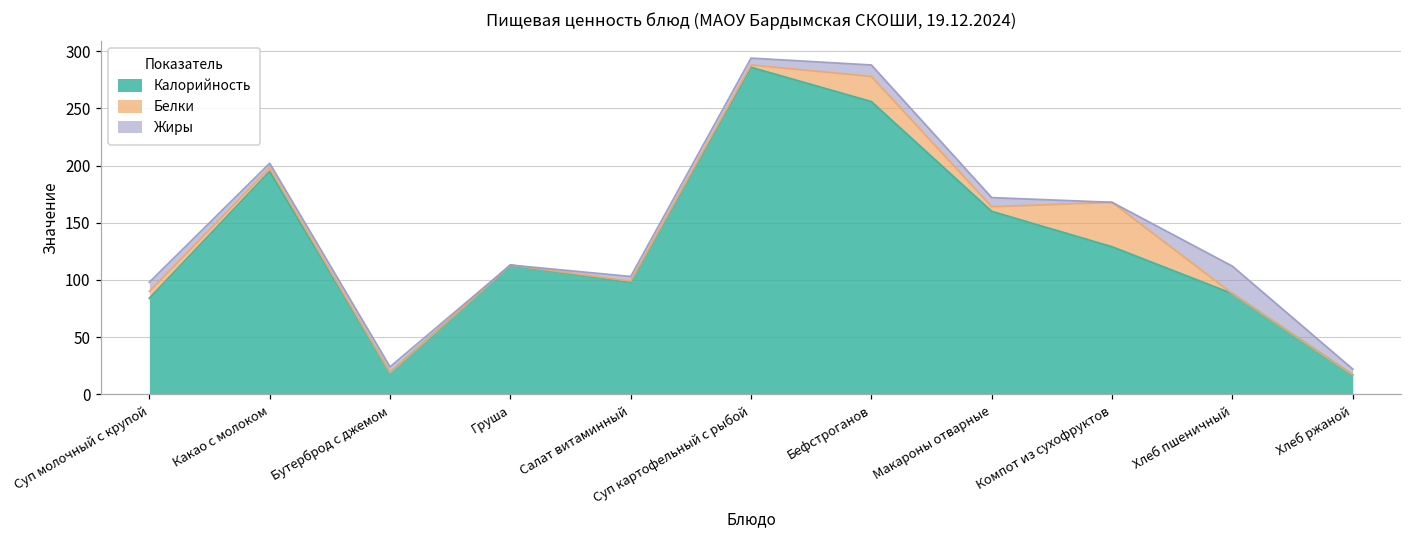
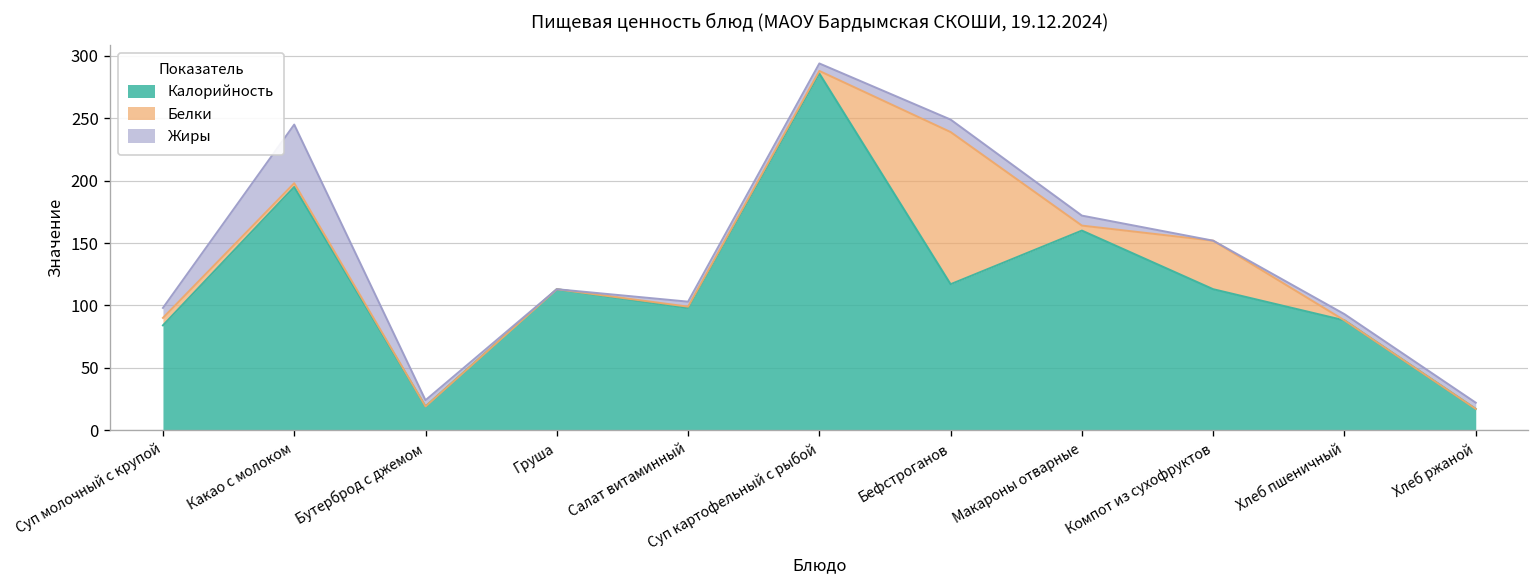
Жиры, Какао с молоком: 4 -> 47
Калорийность, Бефстроганов: 256 -> 117
Белки, Бефстроганов: 22 -> 122
Калорийность, Компот из сухофруктов: 129 -> 113
Жиры, Хлеб пшеничный: 24 -> 5
